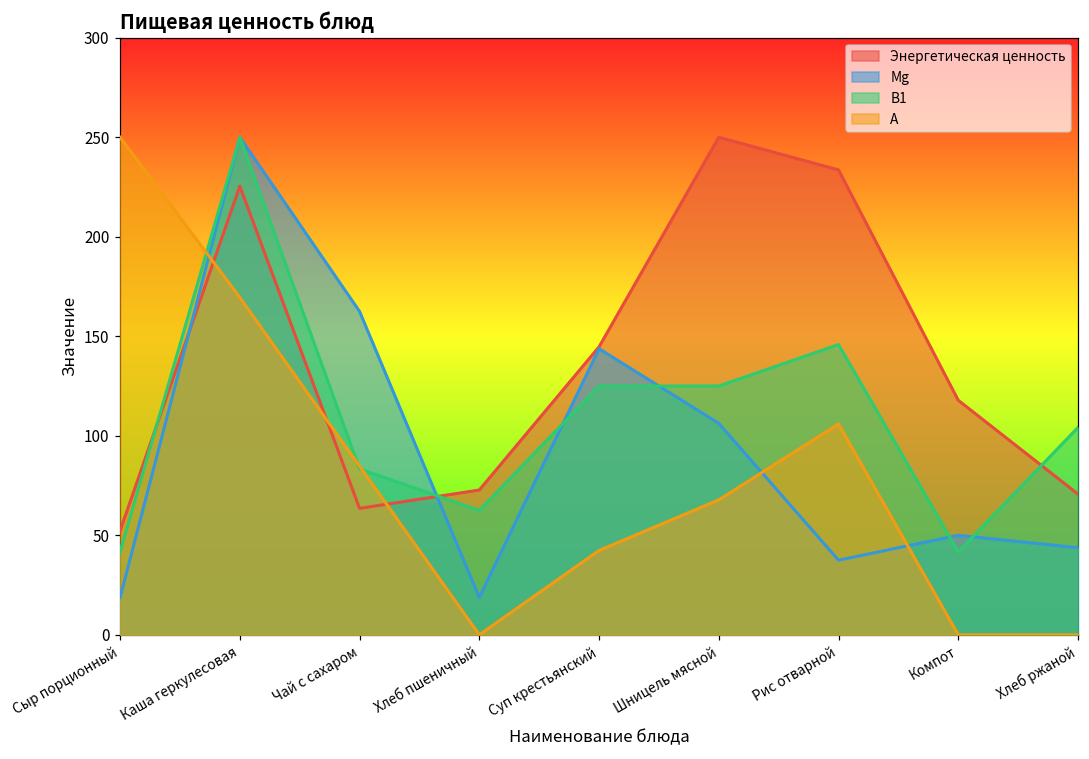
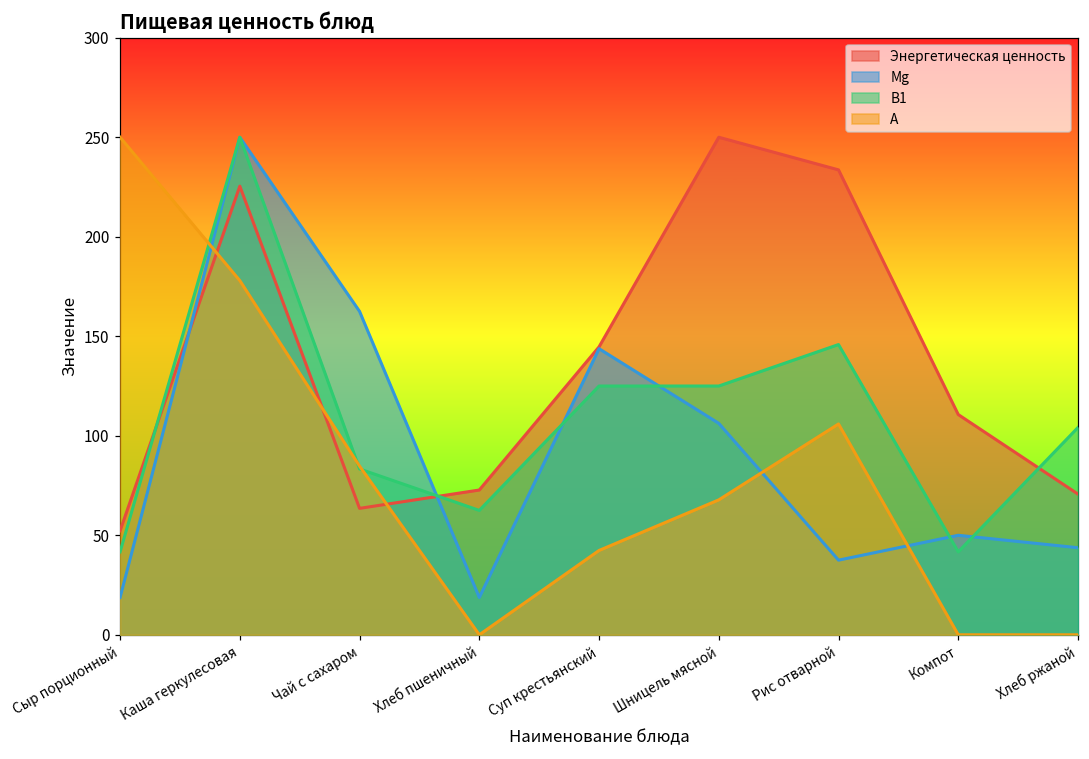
А, Каша геркулесовая: 169 -> 178
Энергетическая ценность, Компот: 118 -> 111
